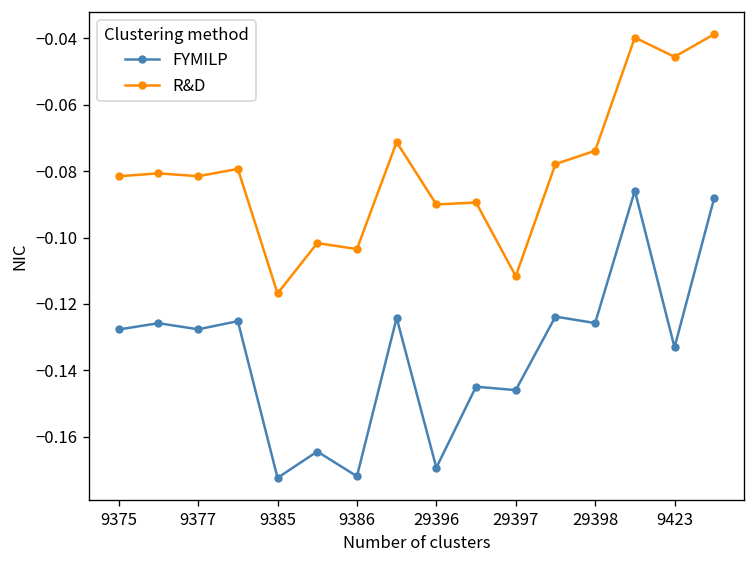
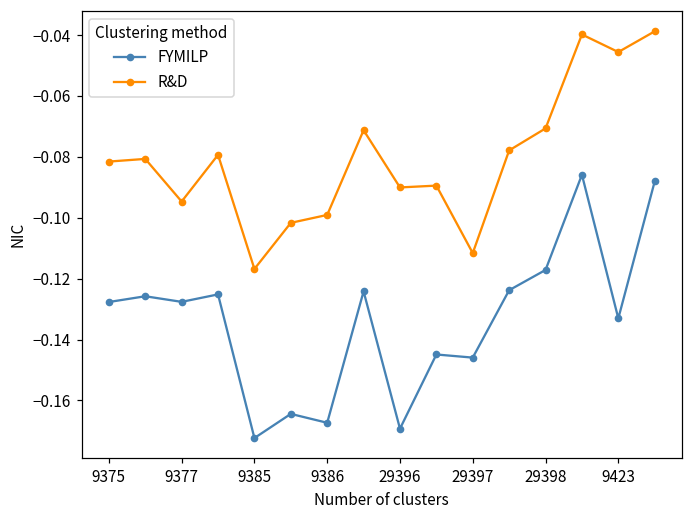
R&D, 9377: -0.082 -> -0.095
FYMILP, 9386: -0.172 -> -0.167
R&D, 9386: -0.103 -> -0.099
FYMILP, 29398: -0.126 -> -0.117
R&D, 29398: -0.074 -> -0.071
